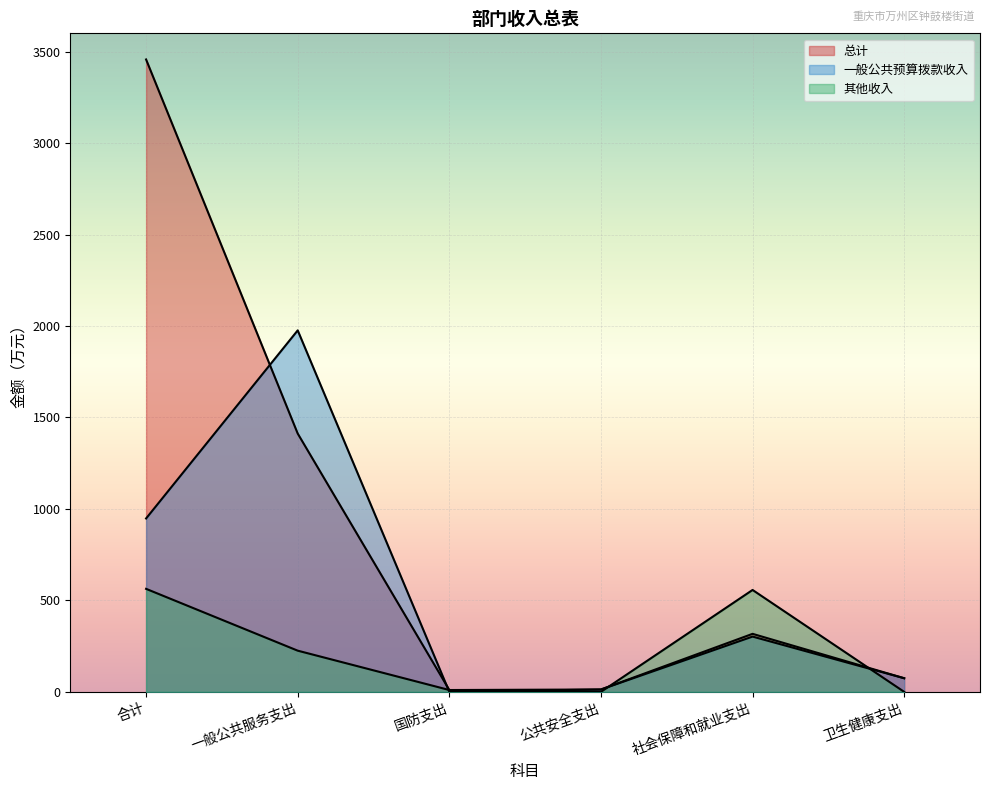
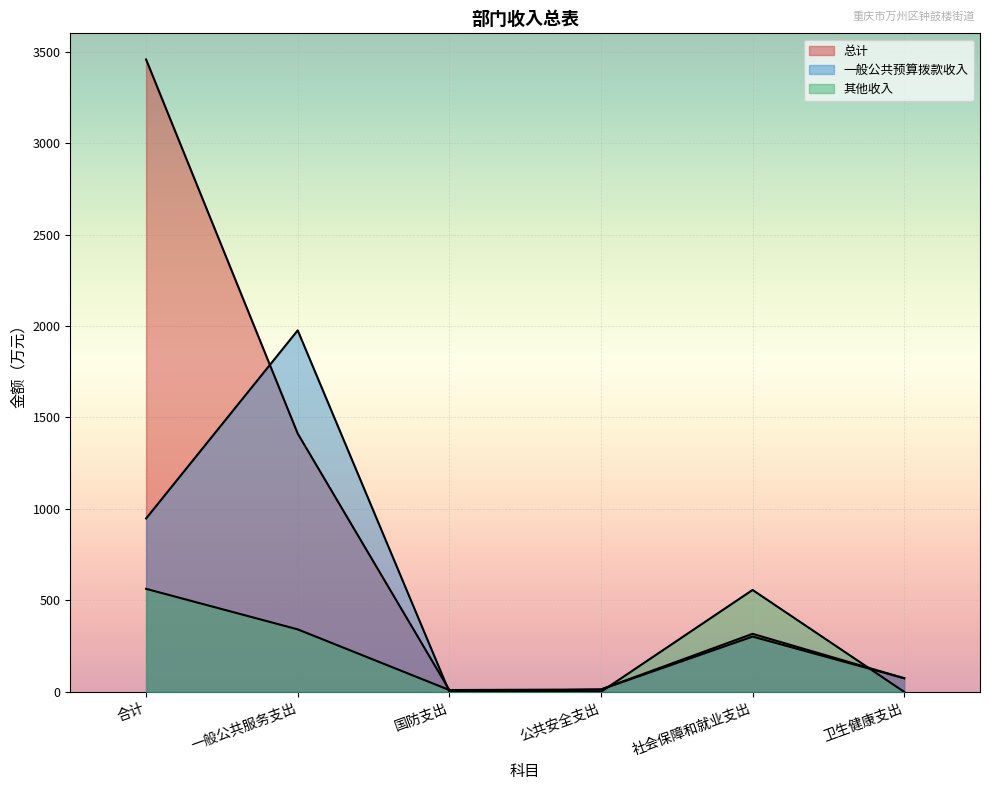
其他收入, 一般公共服务支出: 230 -> 340
